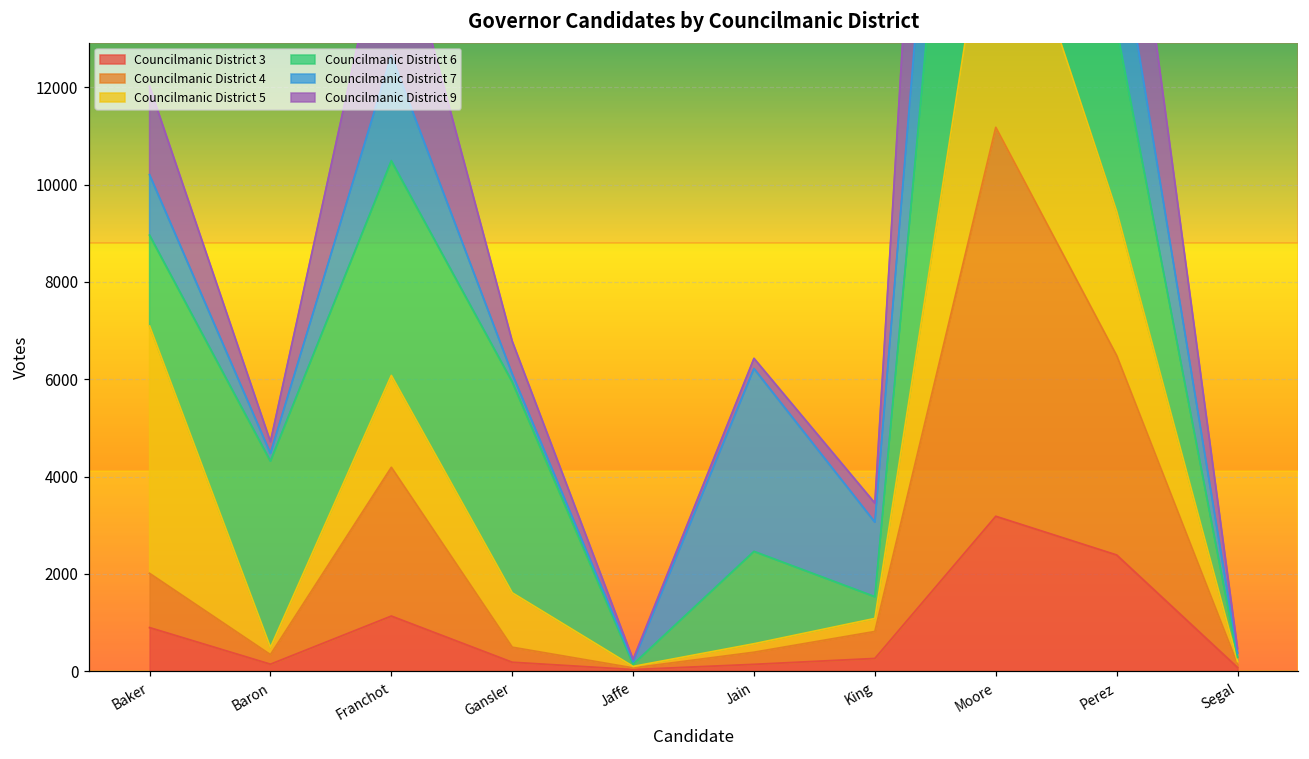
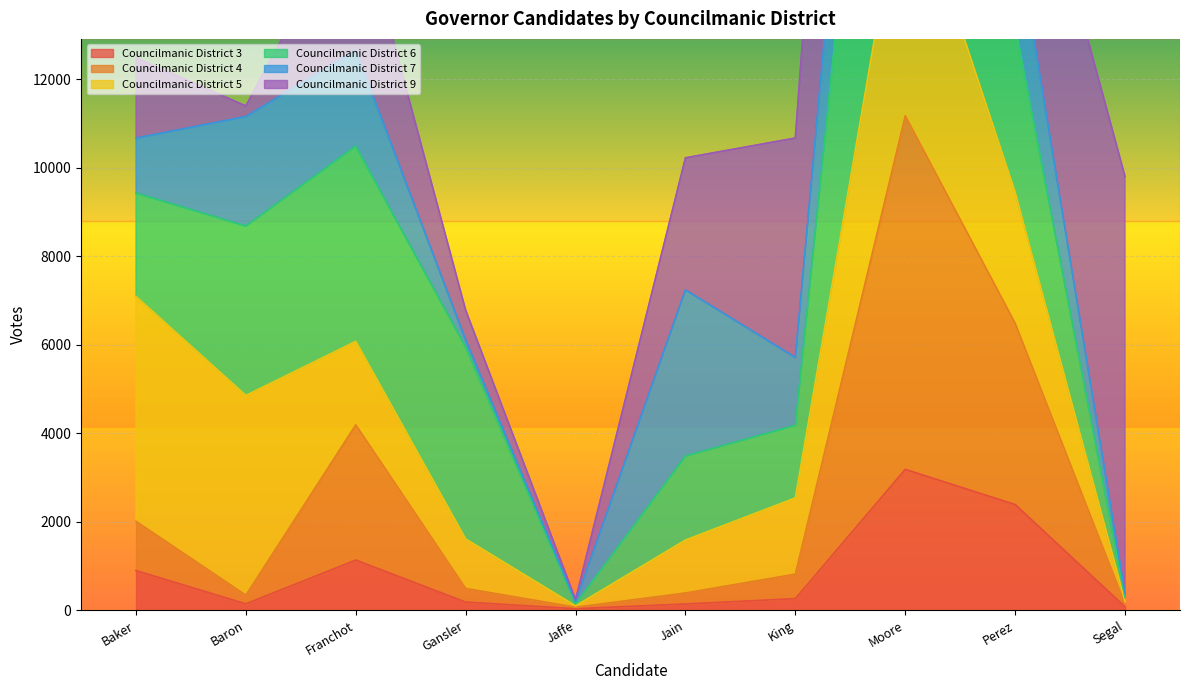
Councilmanic District 6, Baker: 1900 -> 2300
Councilmanic District 5, Baron: 100 -> 4500
Councilmanic District 7, Baron: 200 -> 2500
Councilmanic District 5, Jain: 200 -> 1200
Councilmanic District 9, Jain: 200 -> 3000
Councilmanic District 5, King: 300 -> 1700
Councilmanic District 6, King: 400 -> 1600
Councilmanic District 9, King: 400 -> 5000
Councilmanic District 9, Segal: 100 -> 9400
